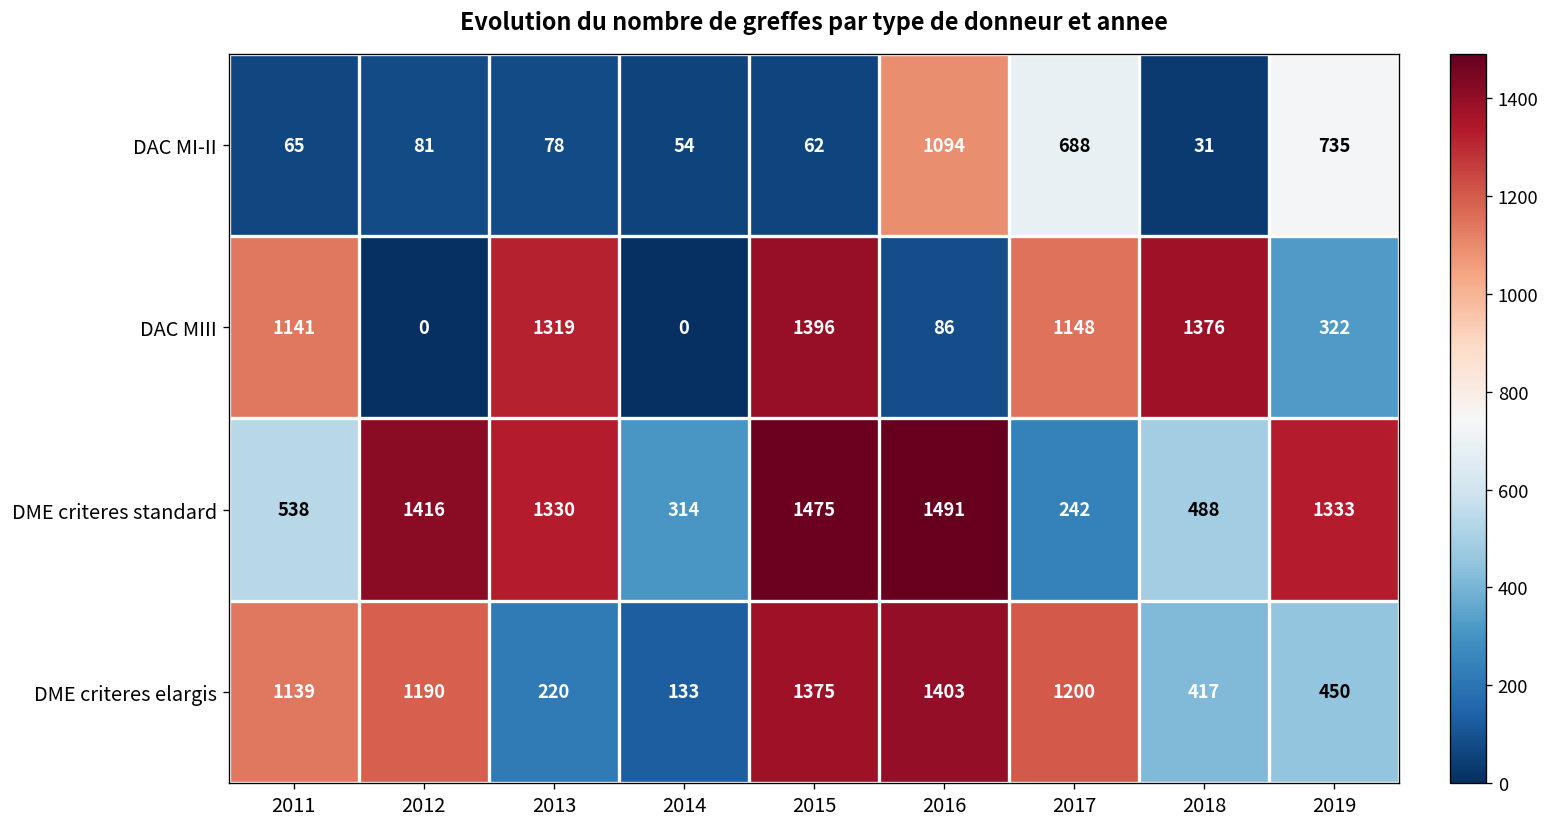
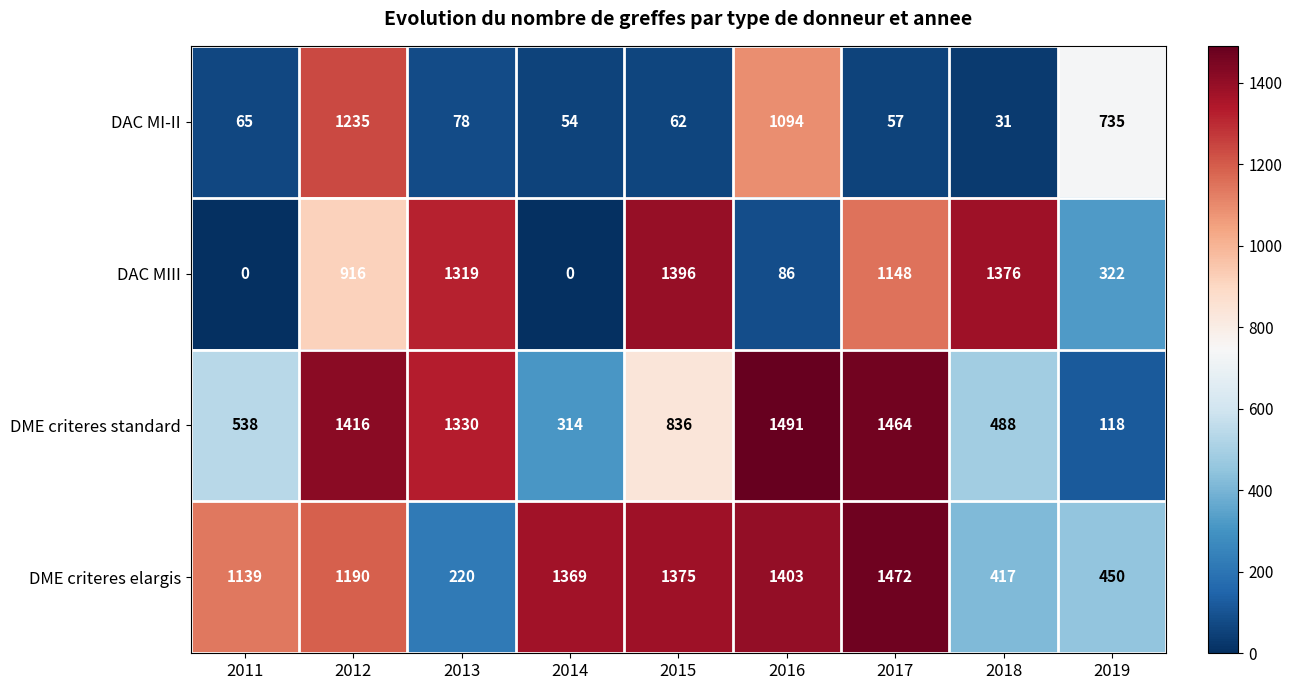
DAC MI-II, 2012: 81 -> 1235
DAC MI-II, 2017: 688 -> 57
DAC MIII, 2011: 1141 -> 0
DAC MIII, 2012: 0 -> 916
DME criteres standard, 2015: 1475 -> 836
DME criteres standard, 2017: 242 -> 1464
DME criteres standard, 2019: 1333 -> 118
DME criteres elargis, 2014: 133 -> 1369
DME criteres elargis, 2017: 1200 -> 1472
